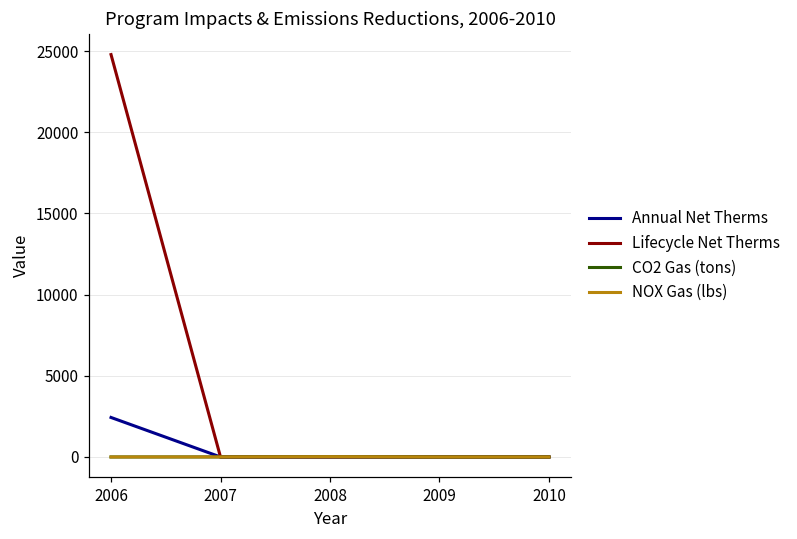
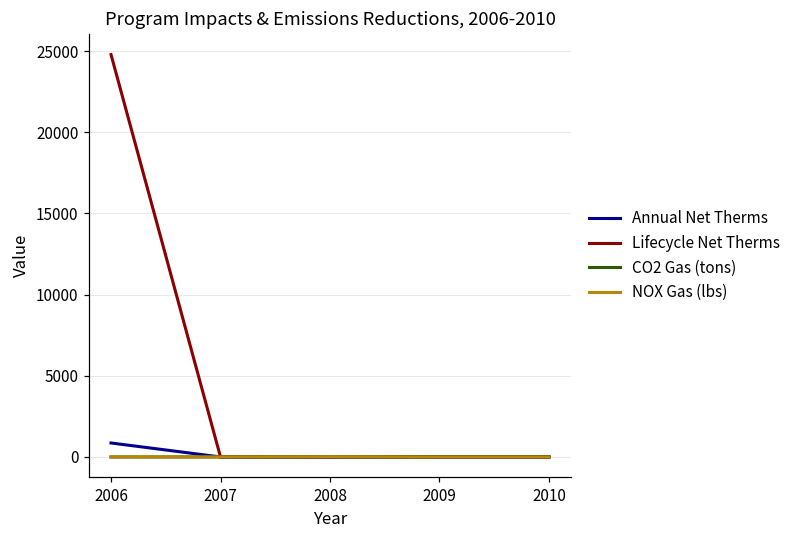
Annual Net Therms, 2006: 2400 -> 900
